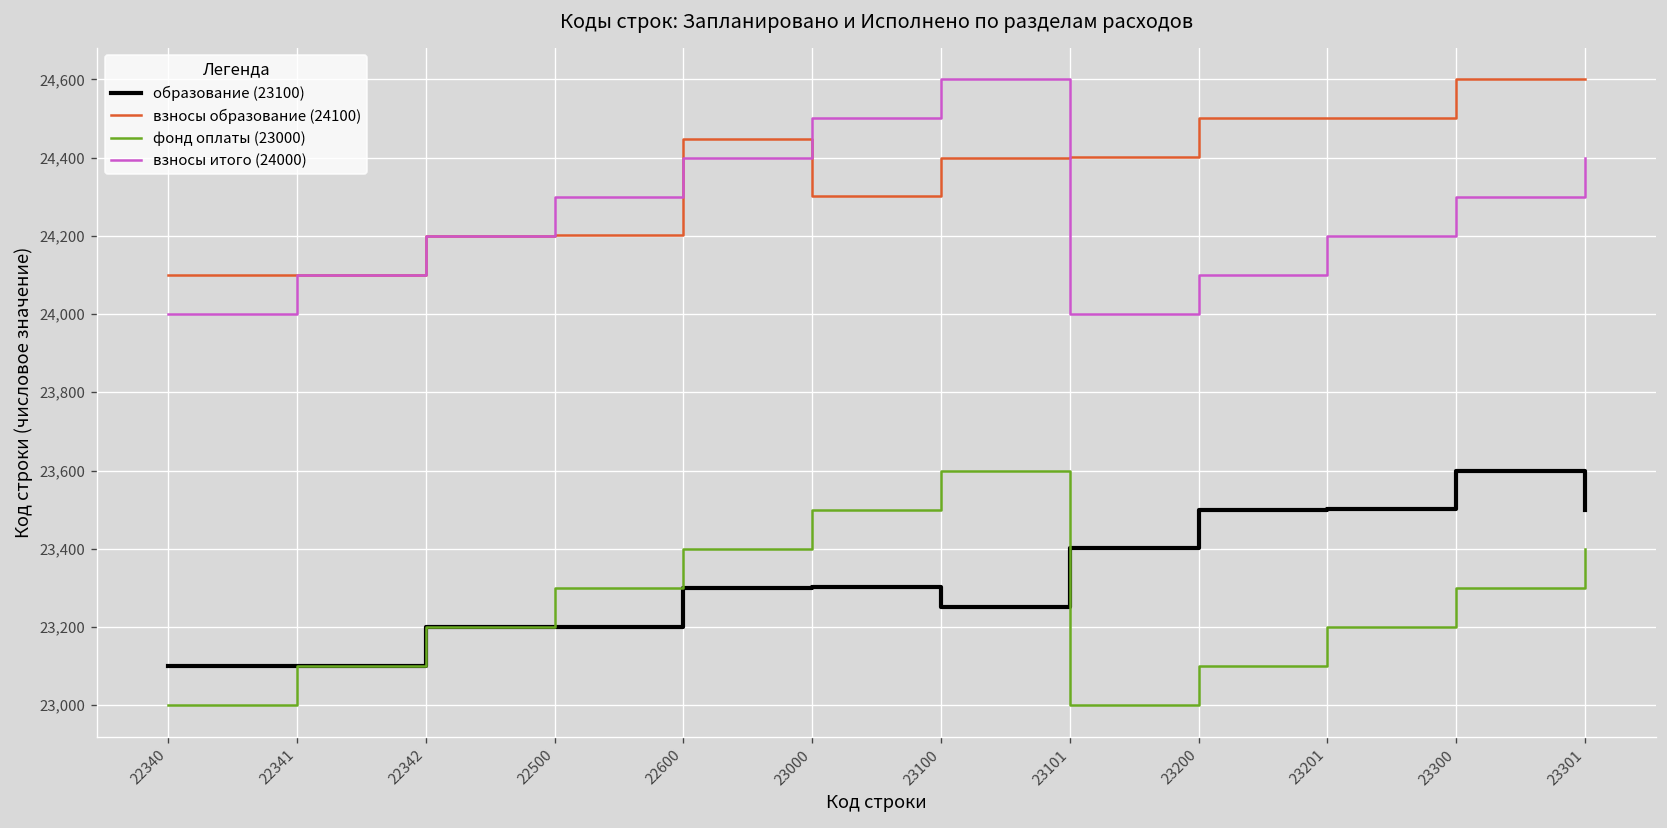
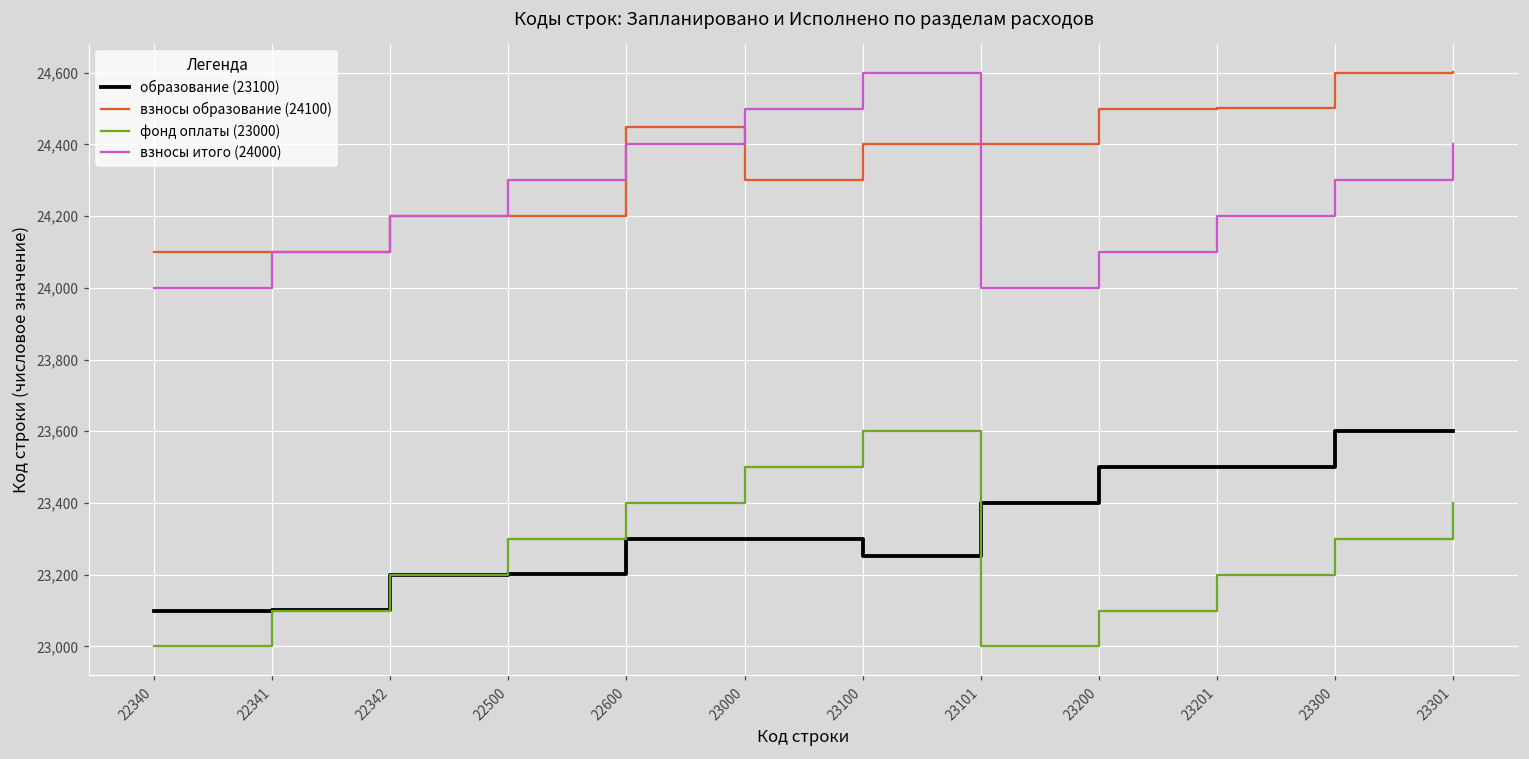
образование (23100), 23301: 23,500 -> 23,600
